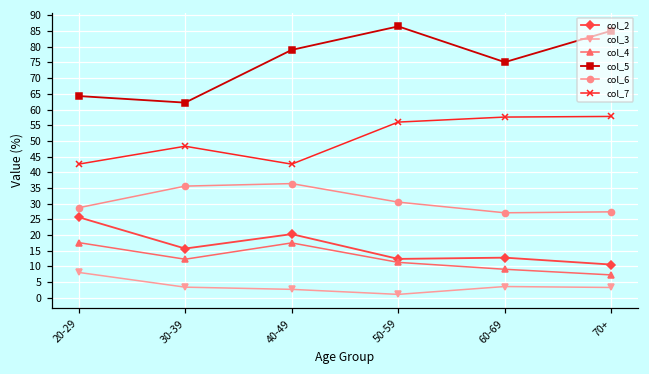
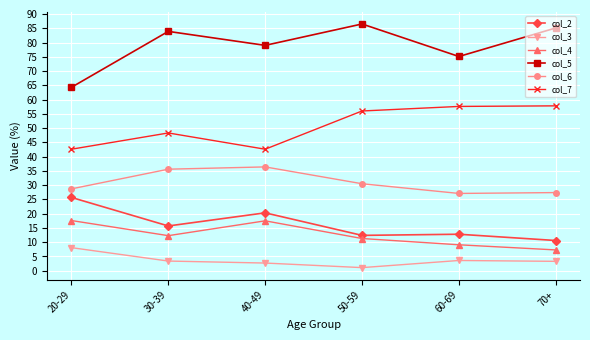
col_5, 30-39: 62 -> 84
